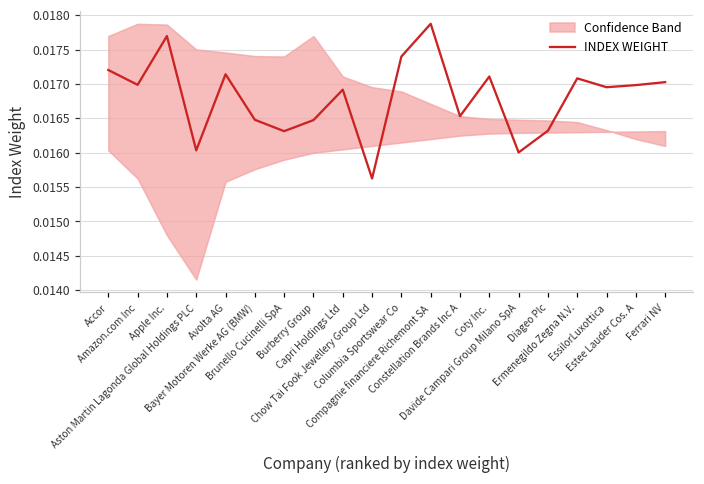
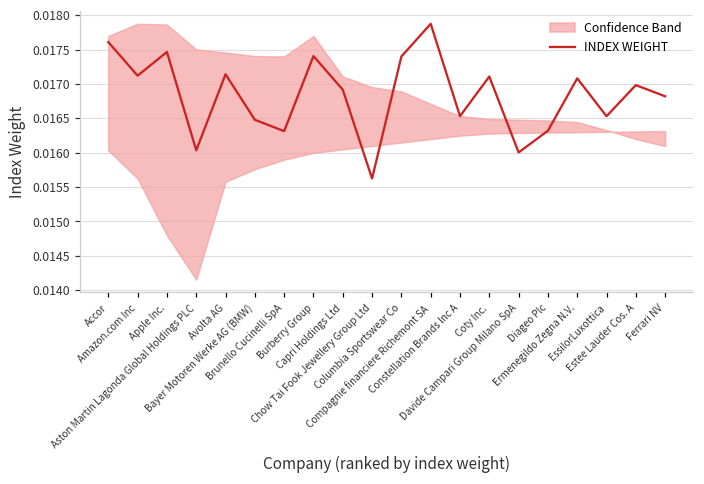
INDEX WEIGHT, Accor: 0.0172 -> 0.0176
INDEX WEIGHT, Amazon.com Inc: 0.0170 -> 0.0171
INDEX WEIGHT, Apple Inc.: 0.0177 -> 0.0175
INDEX WEIGHT, Burberry Group: 0.0165 -> 0.0174
INDEX WEIGHT, EssilorLuxottica: 0.0170 -> 0.0165
INDEX WEIGHT, Ferrari NV: 0.0170 -> 0.0168
